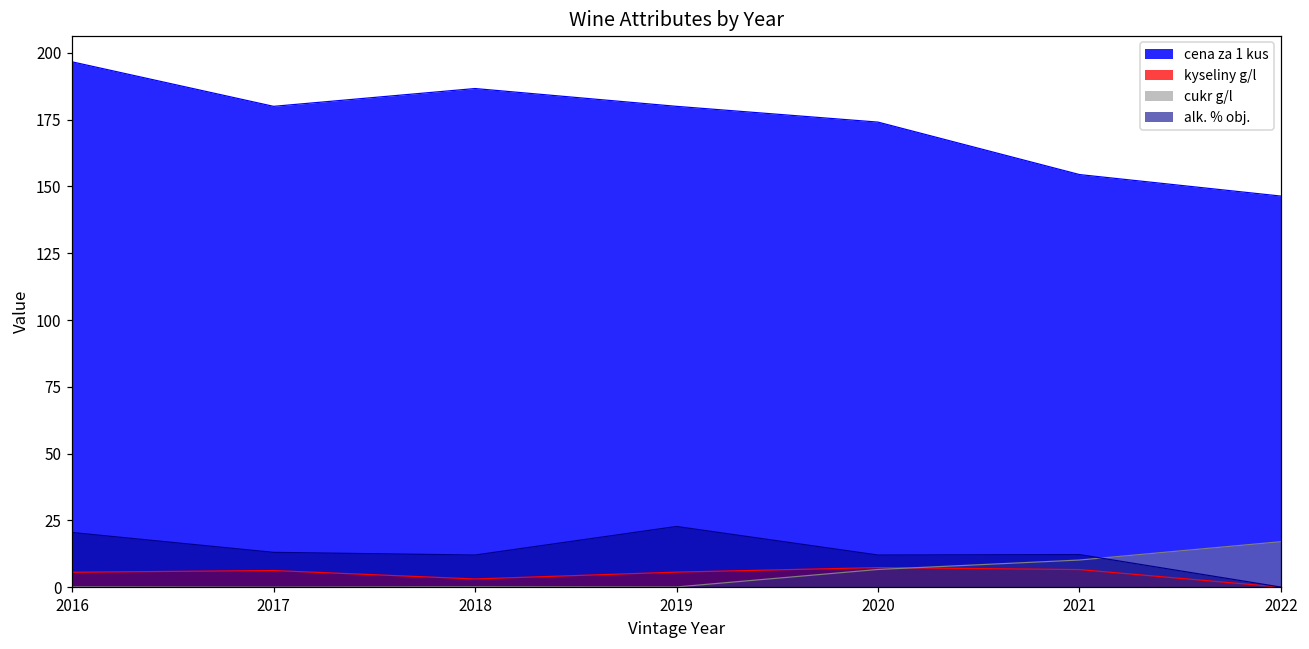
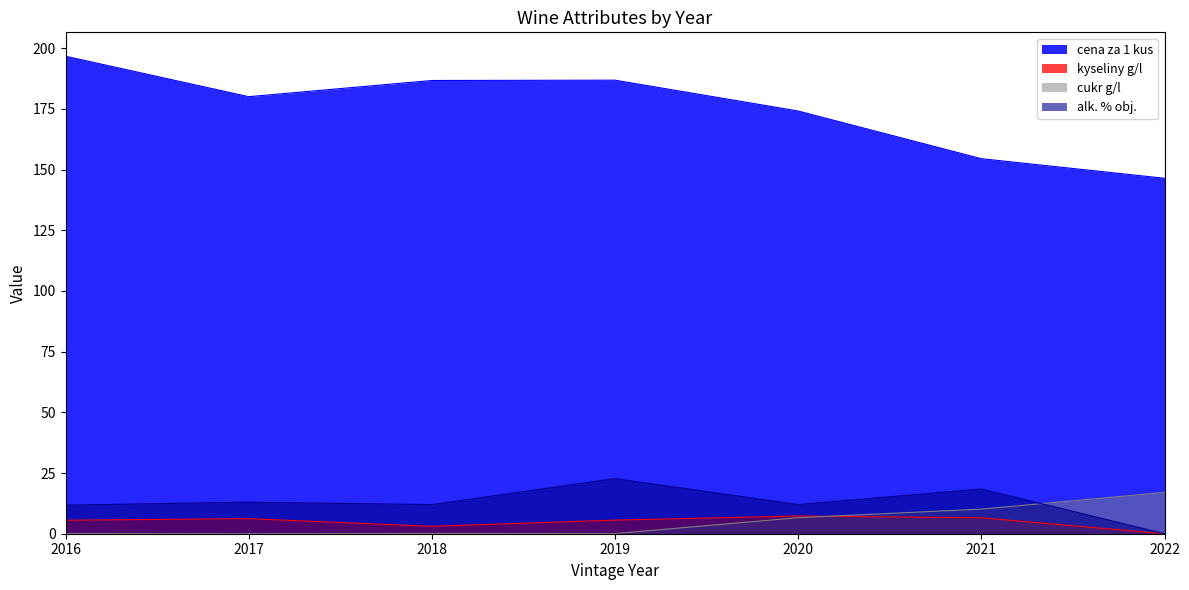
alk. % obj., 2016: 20 -> 12
cena za 1 kus, 2019: 180 -> 187
alk. % obj., 2021: 12 -> 18
